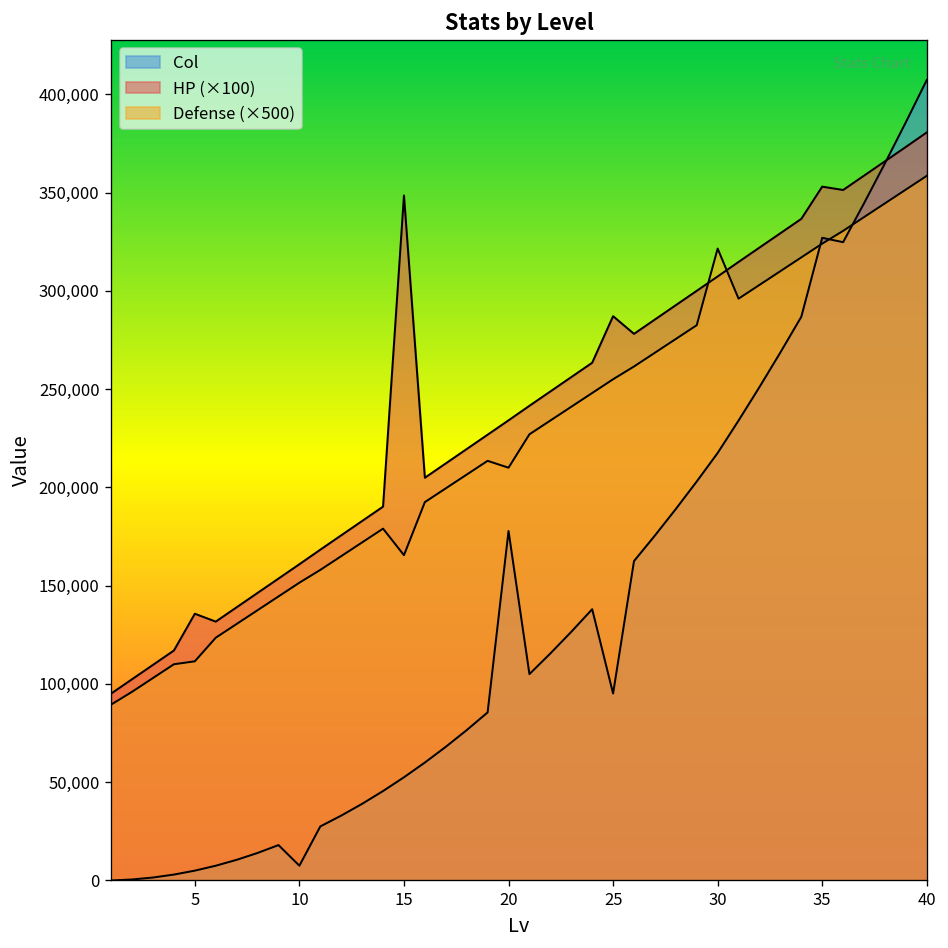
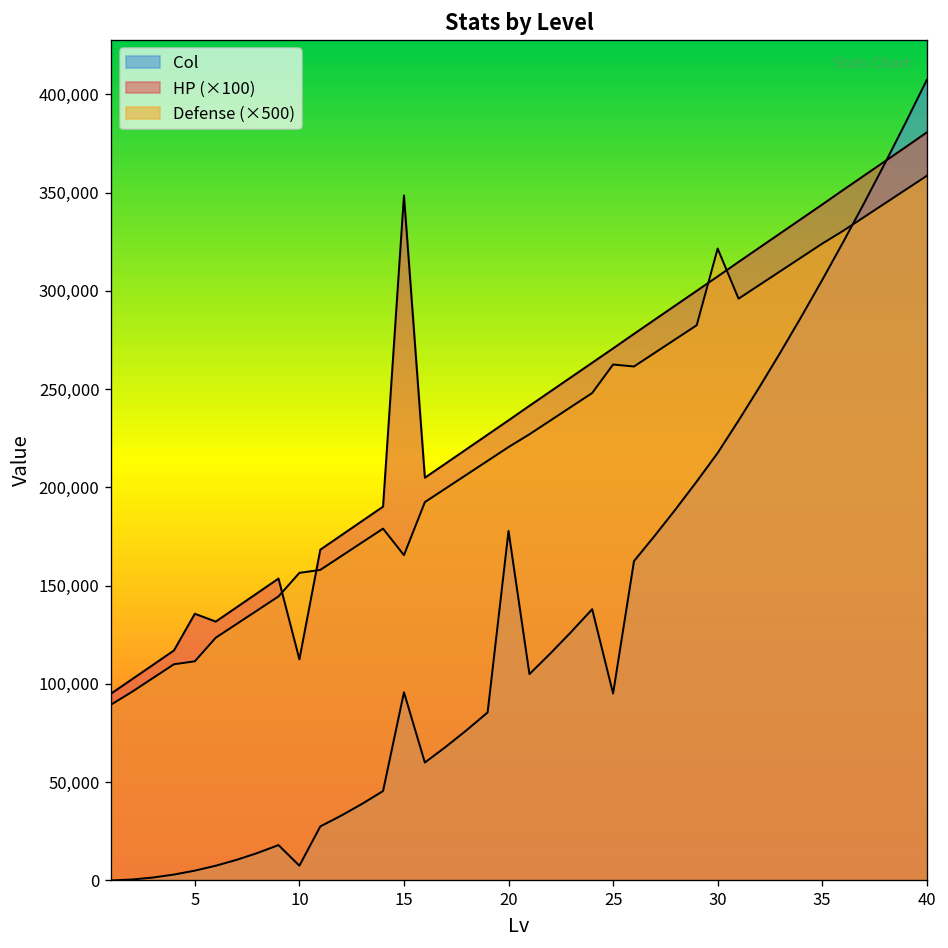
HP (×100), 10: 161,000 -> 113,000
Defense (×500), 10: 152,000 -> 157,000
Col, 15: 53,000 -> 96,000
Defense (×500), 20: 210,000 -> 221,000
HP (×100), 25: 287,000 -> 271,000
Defense (×500), 25: 255,000 -> 263,000
Col, 35: 327,000 -> 306,000
HP (×100), 35: 353,000 -> 344,000
